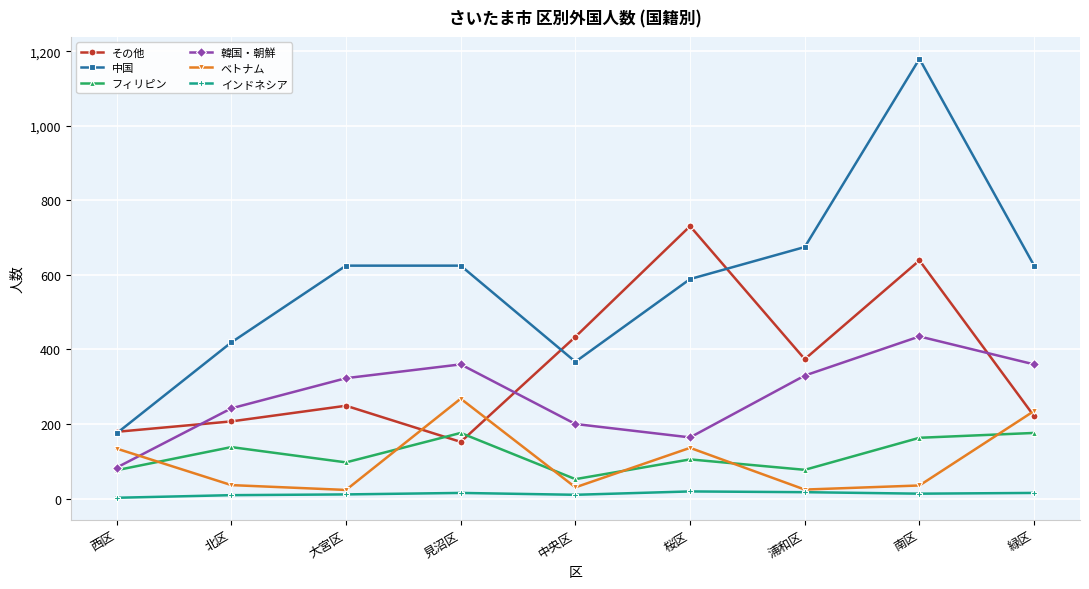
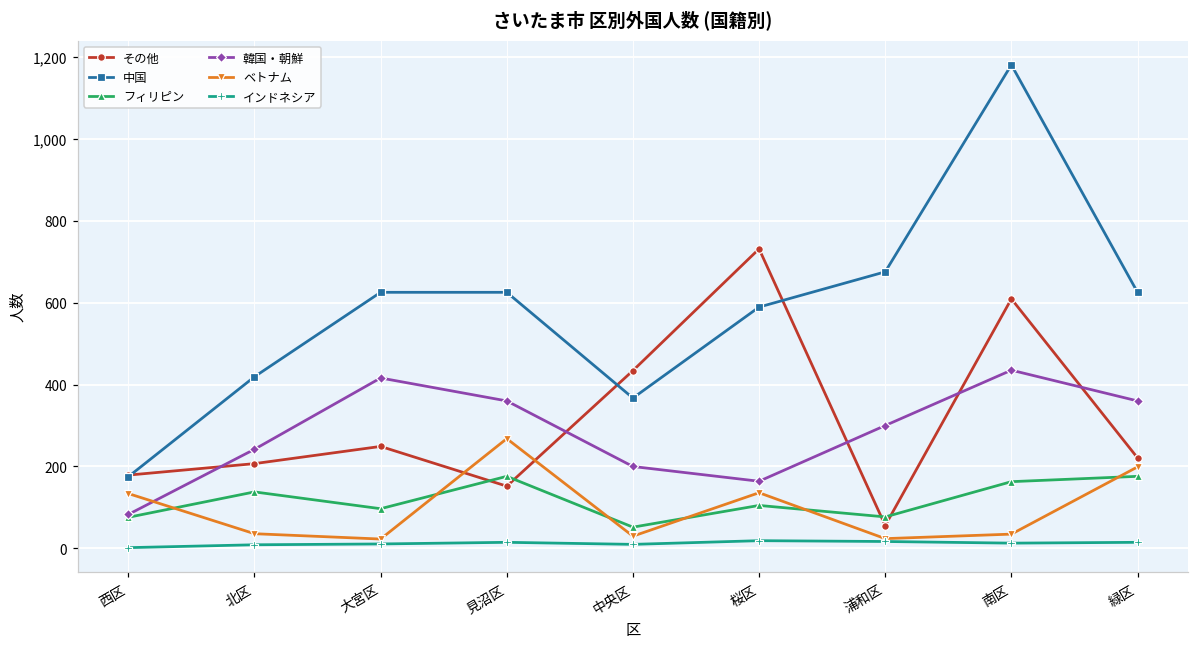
韓国・朝鮮, 大宮区: 320 -> 420
その他, 浦和区: 370 -> 60
韓国・朝鮮, 浦和区: 330 -> 300
その他, 南区: 640 -> 610
ベトナム, 緑区: 240 -> 200
